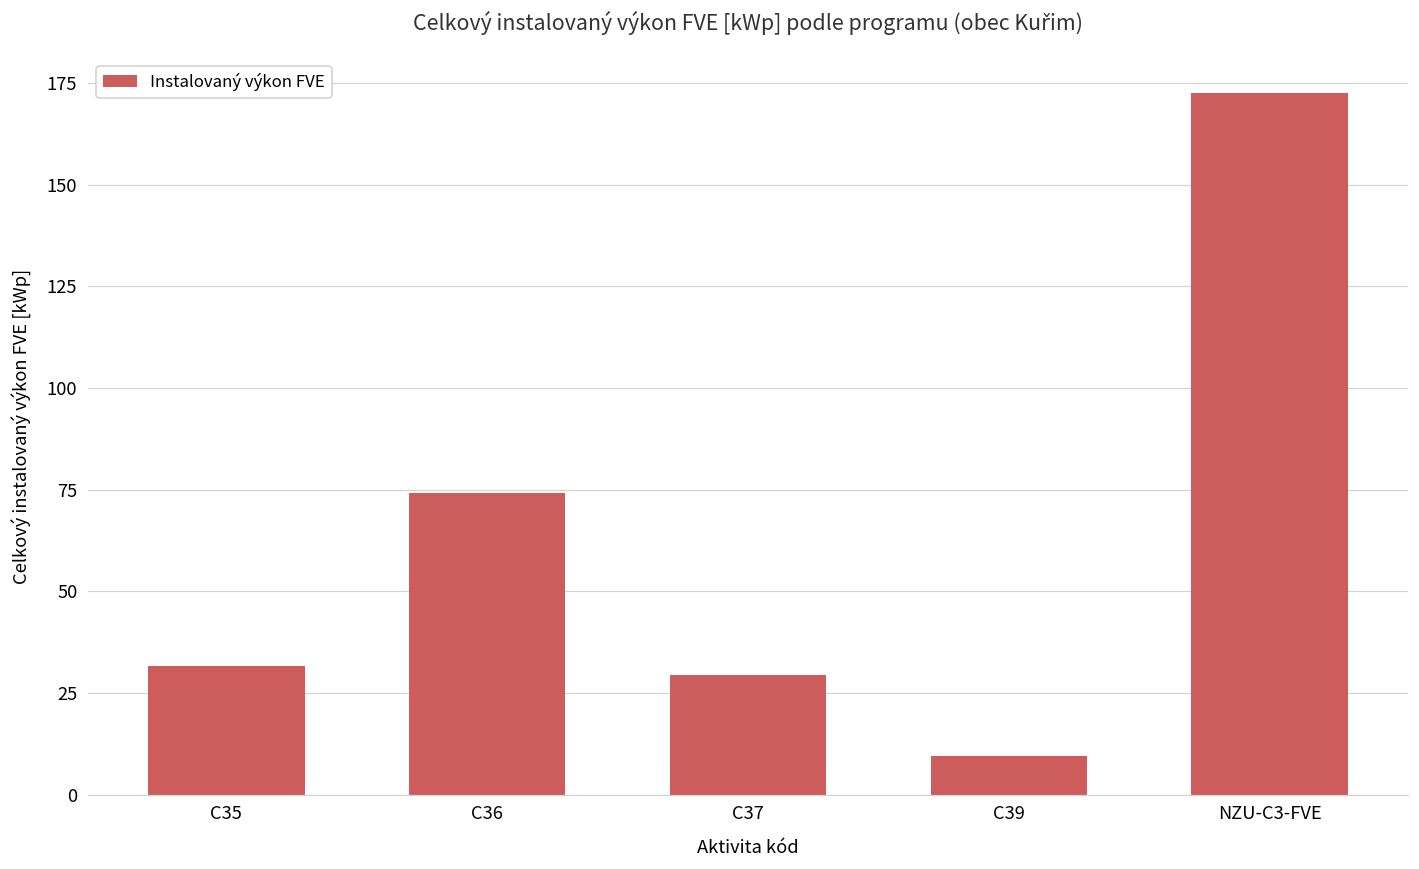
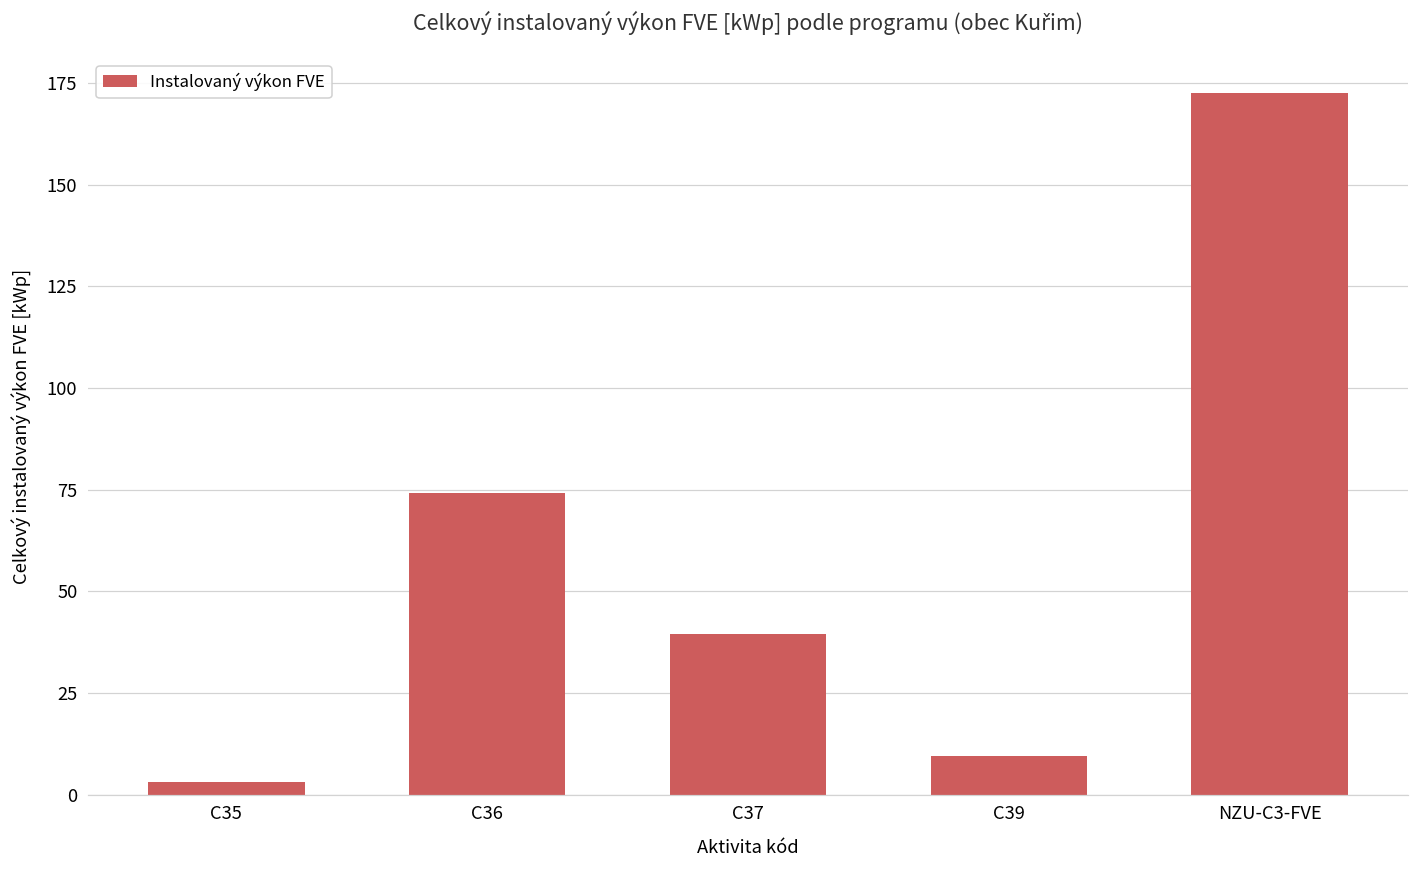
C35: 32 -> 3
C37: 29 -> 40
